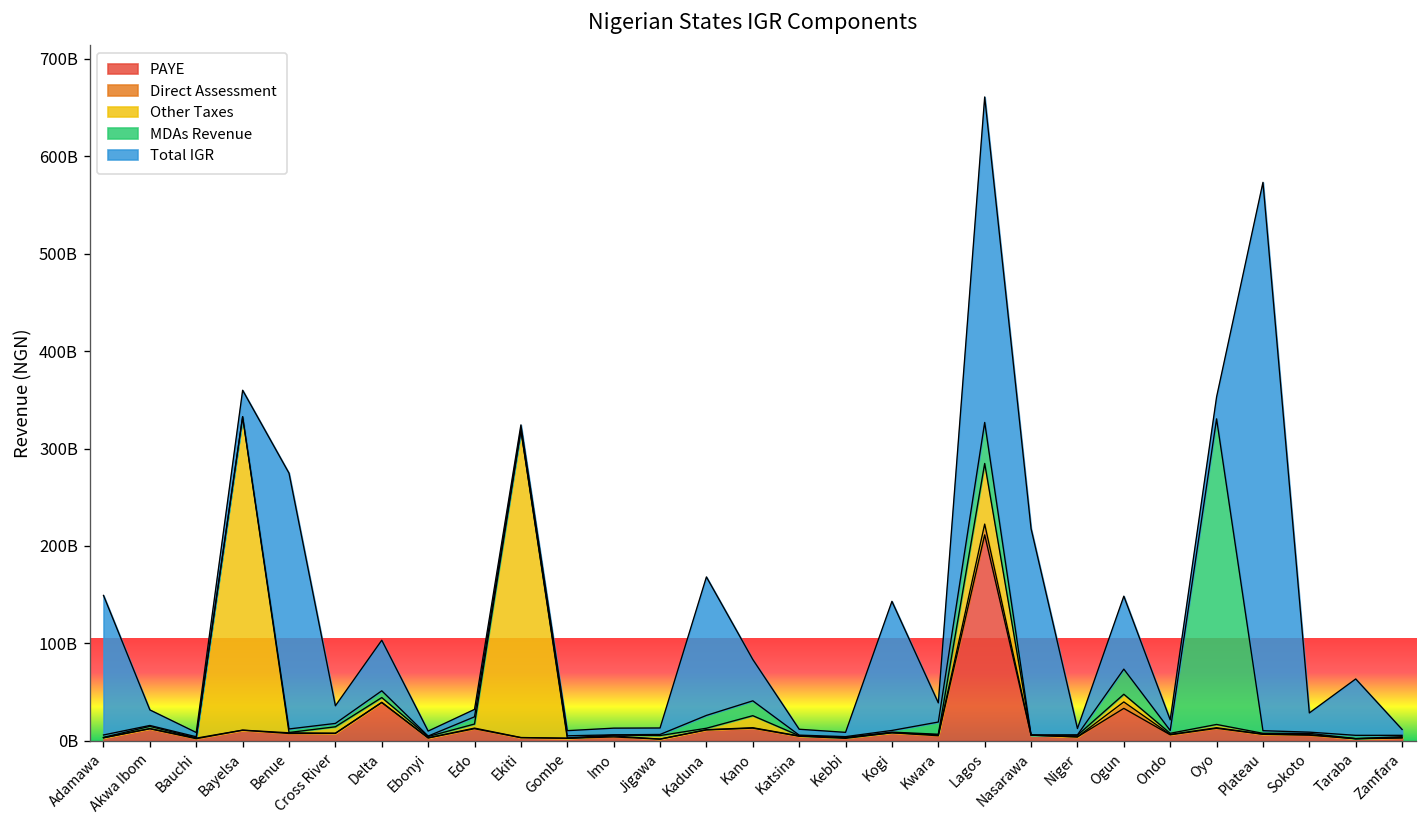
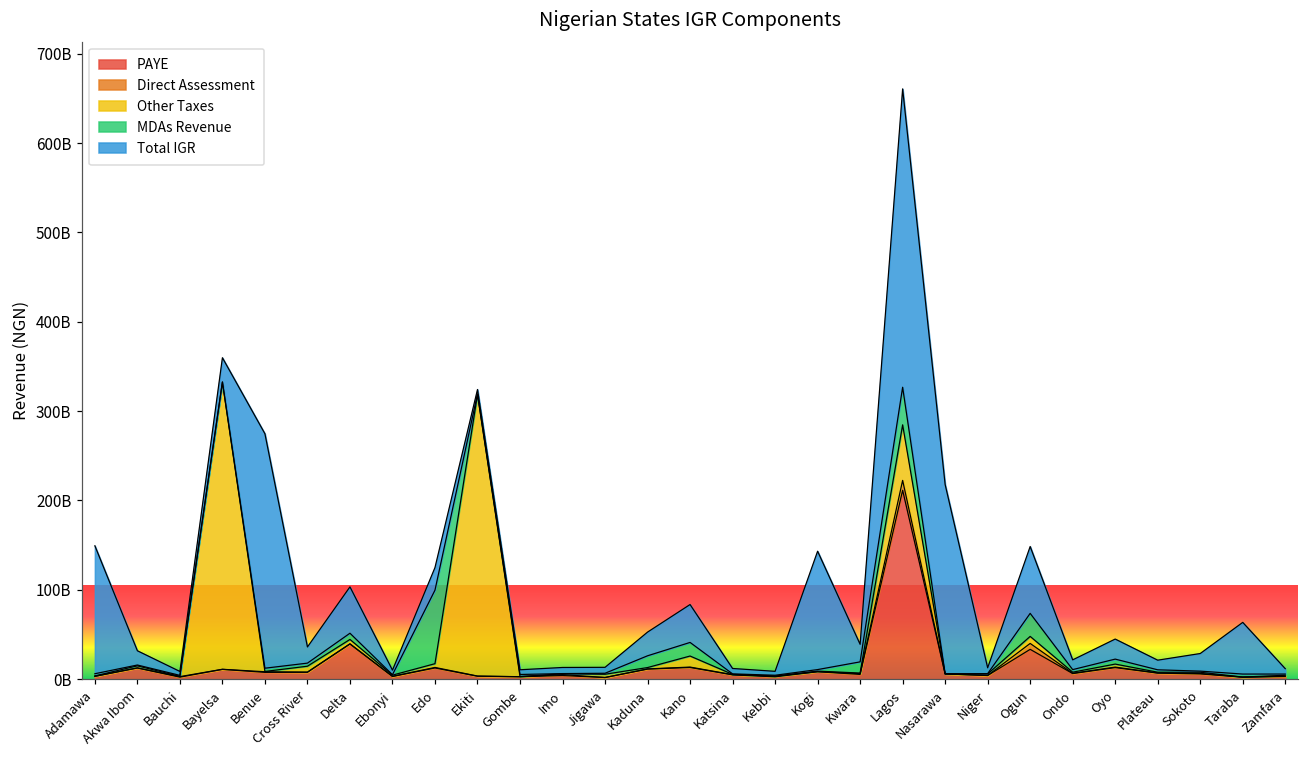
MDAs Revenue, Edo: 10000000000 -> 80000000000
Total IGR, Edo: 10000000000 -> 30000000000
Total IGR, Kaduna: 140000000000 -> 30000000000
MDAs Revenue, Oyo: 310000000000 -> 10000000000
Total IGR, Plateau: 560000000000 -> 10000000000
